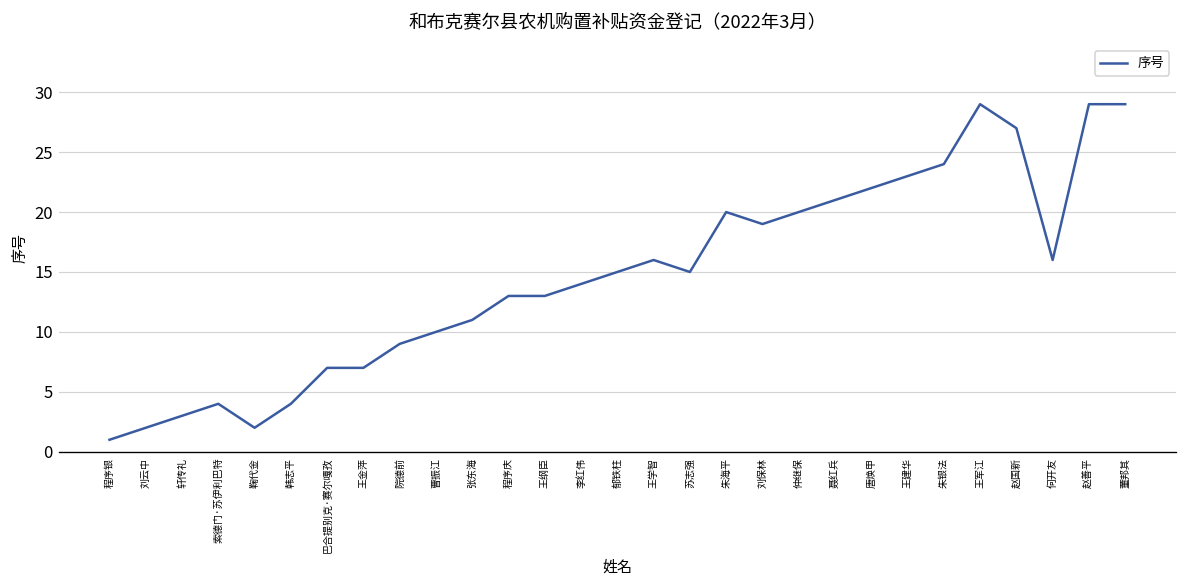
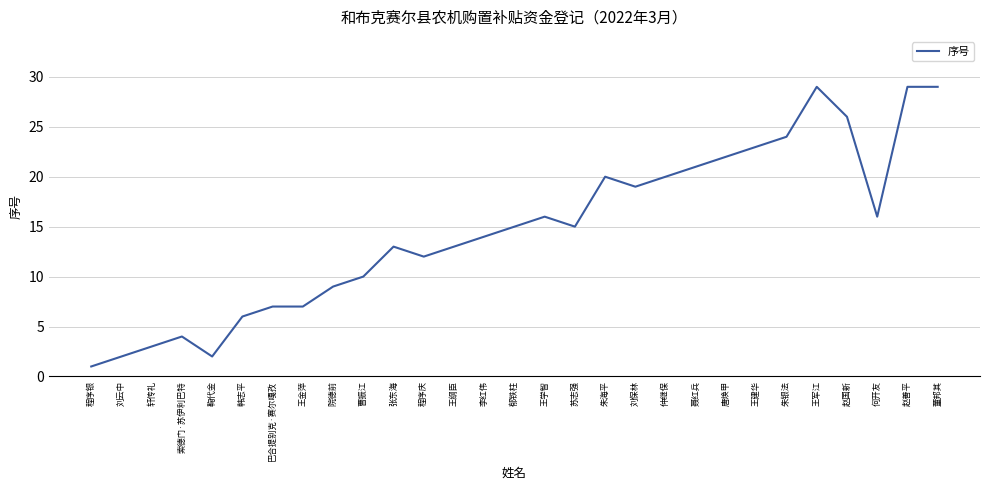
韩志平: 4 -> 6
张东海: 11 -> 13
程序庆: 13 -> 12
赵国新: 27 -> 26
